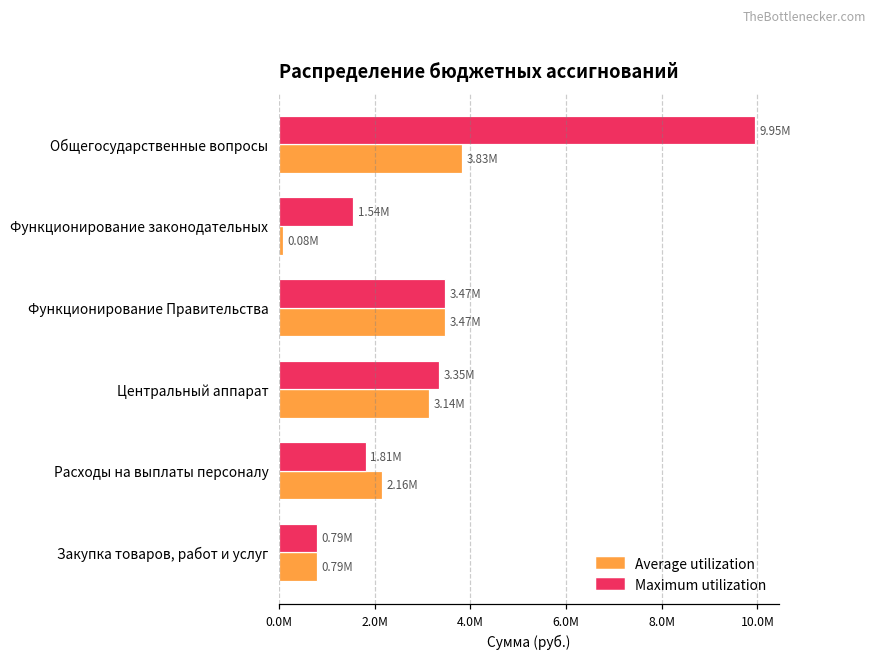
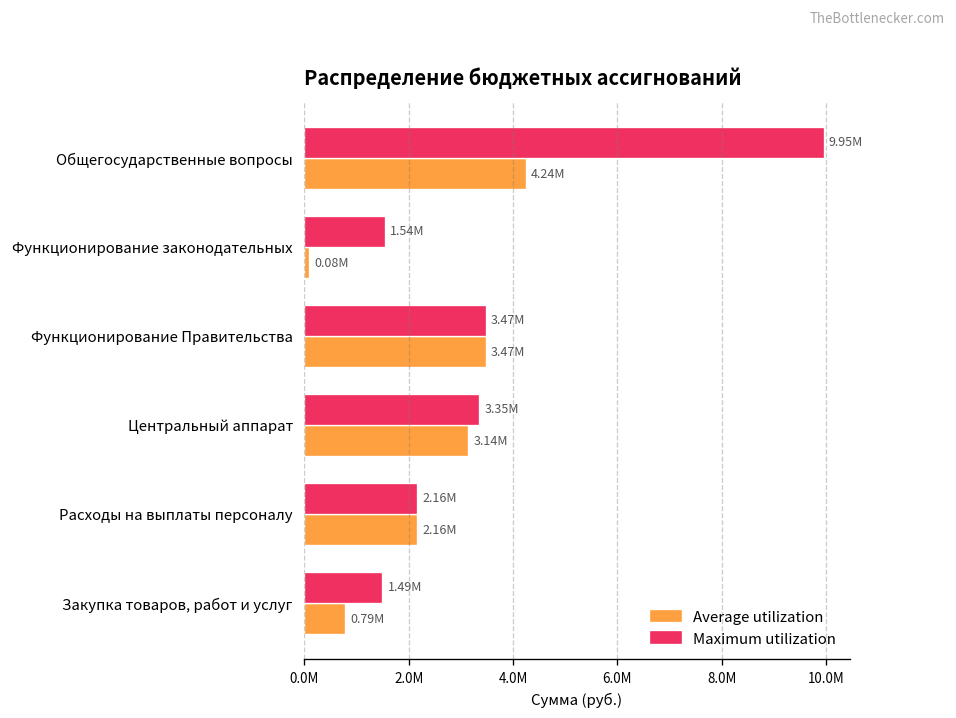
Average utilization, Общегосударственные вопросы: 3.83M -> 4.24M
Maximum utilization, Расходы на выплаты персоналу: 1.81M -> 2.16M
Maximum utilization, Закупка товаров, работ и услуг: 0.79M -> 1.49M
